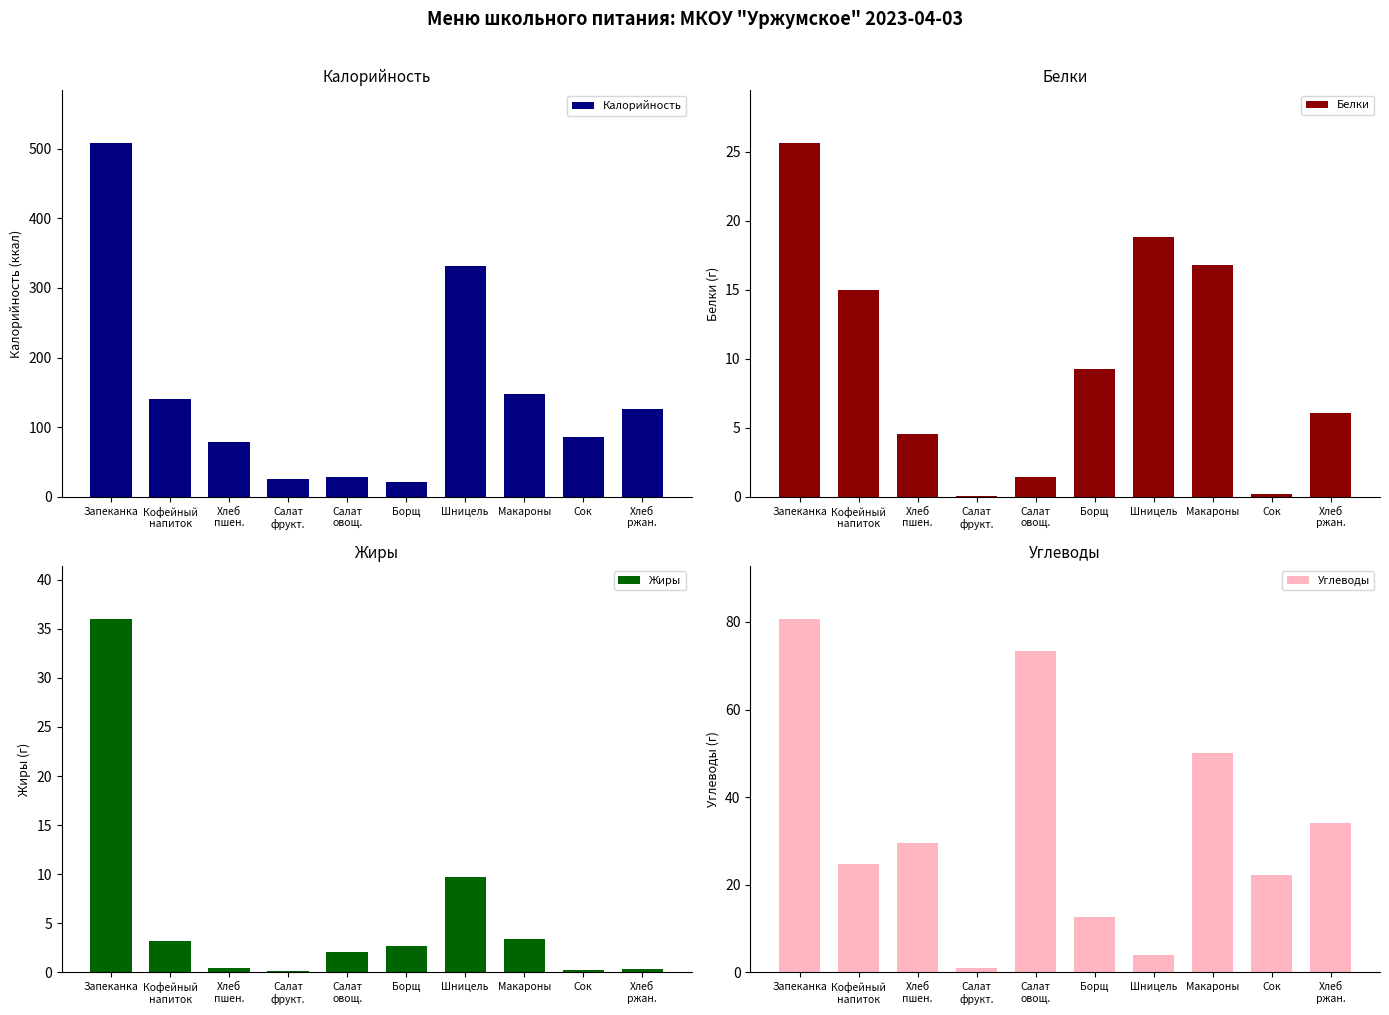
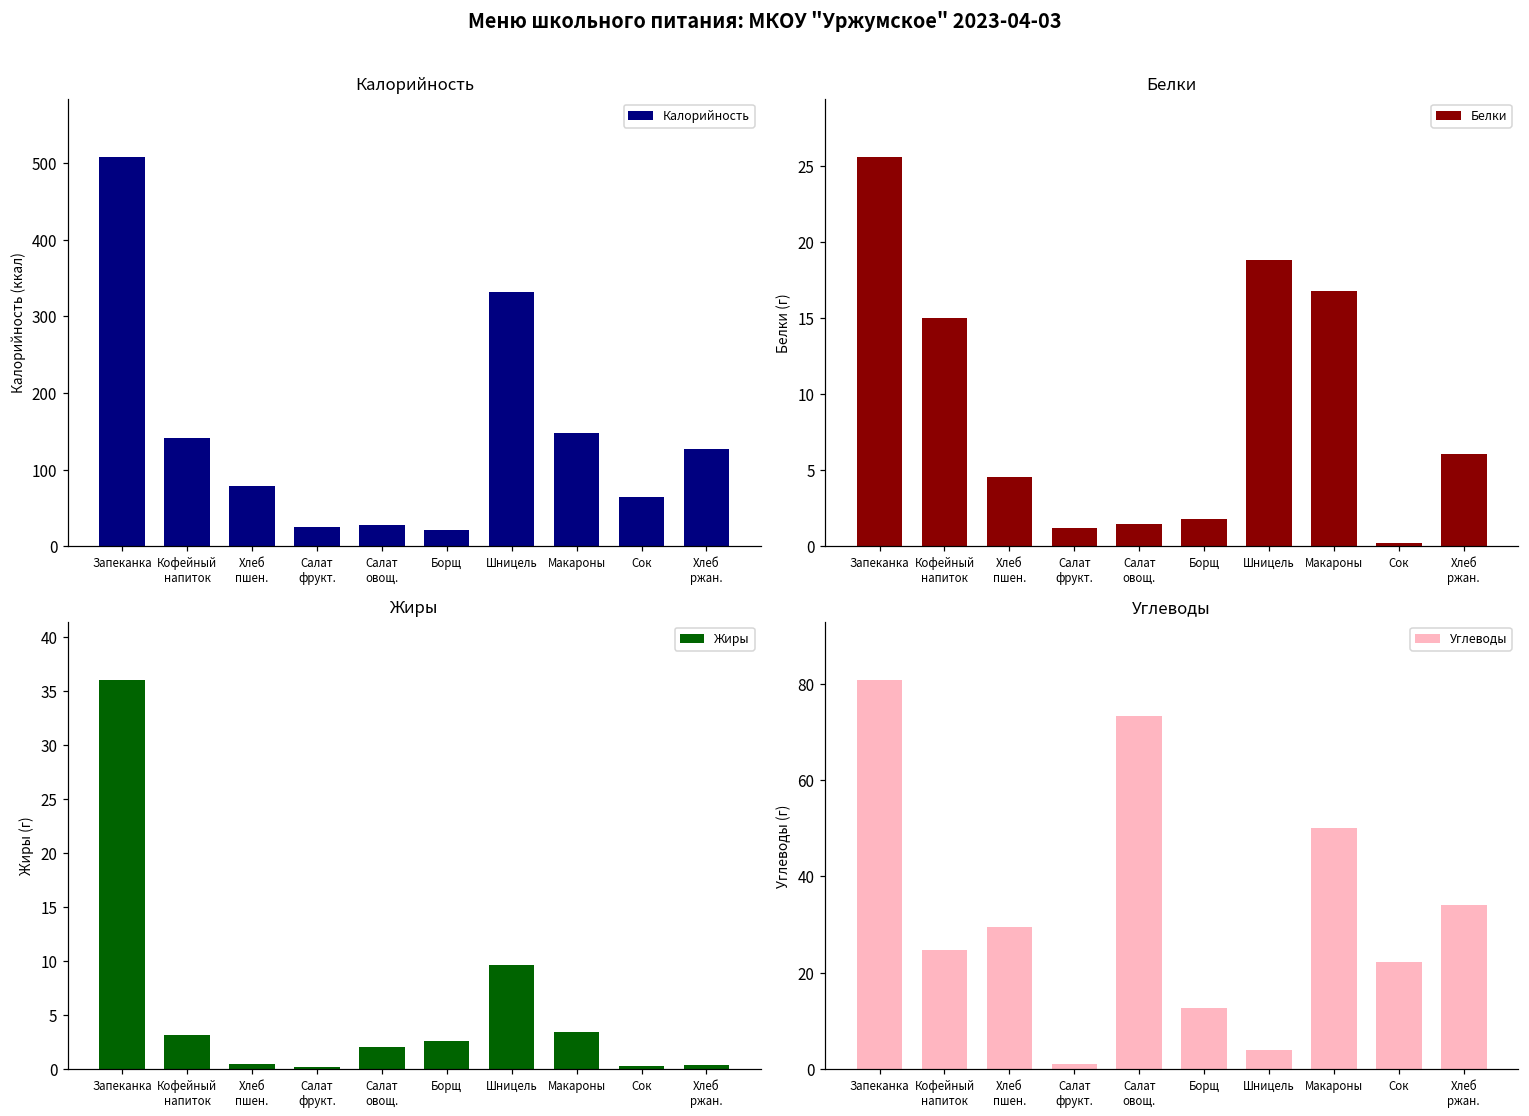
Калорийность, Сок: 90 -> 60
Белки, Салат фрукт.: 0.0 -> 1.2
Белки, Борщ: 9.3 -> 1.8
